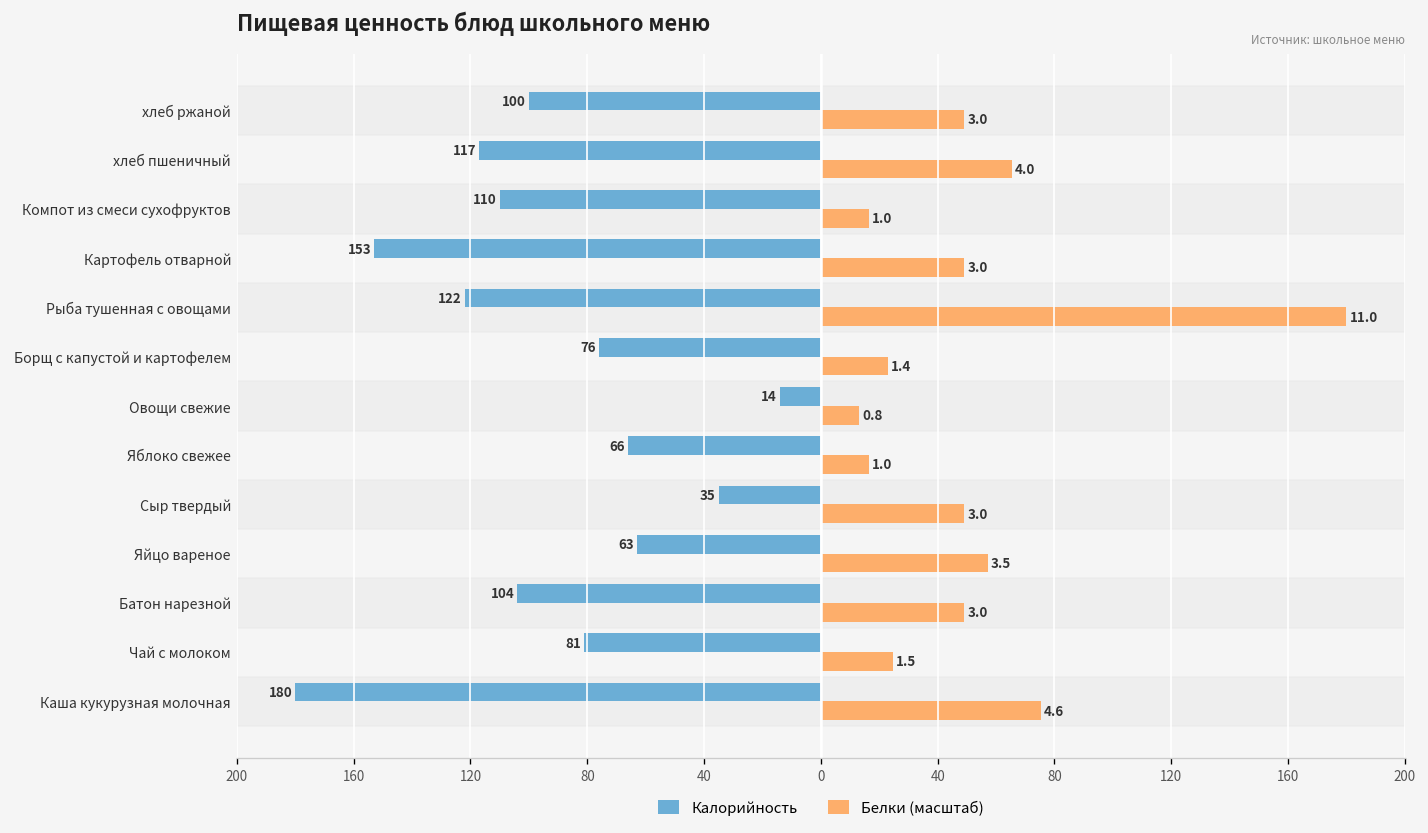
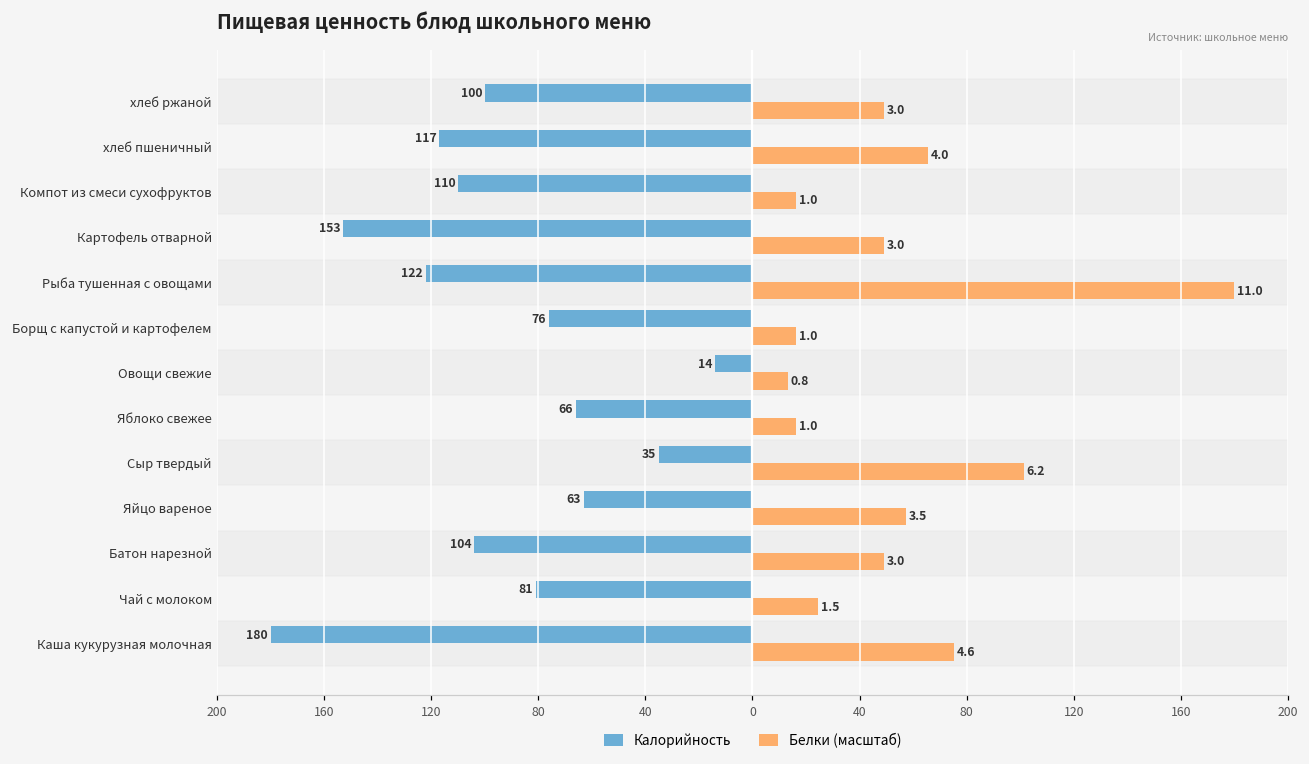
Белки (масштаб), Борщ с капустой и картофелем: 1.4 -> 1.0
Белки (масштаб), Сыр твердый: 3.0 -> 6.2
